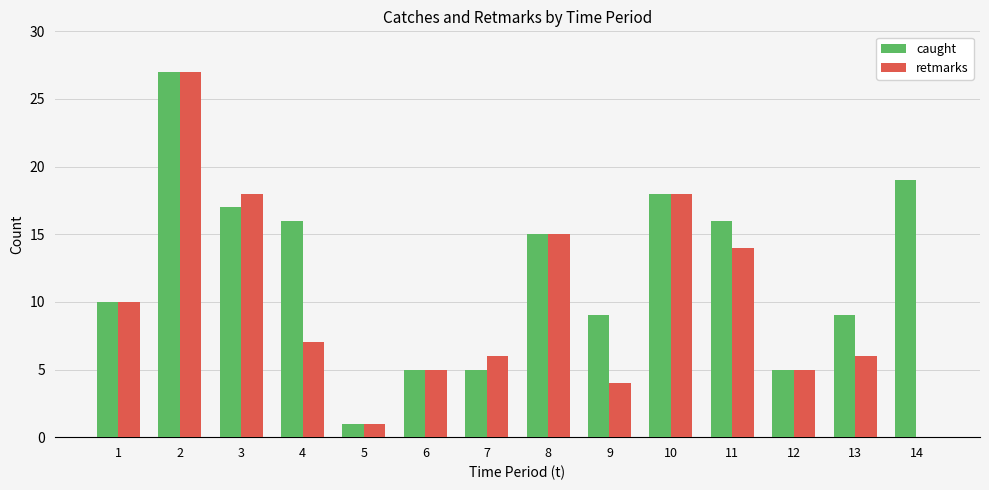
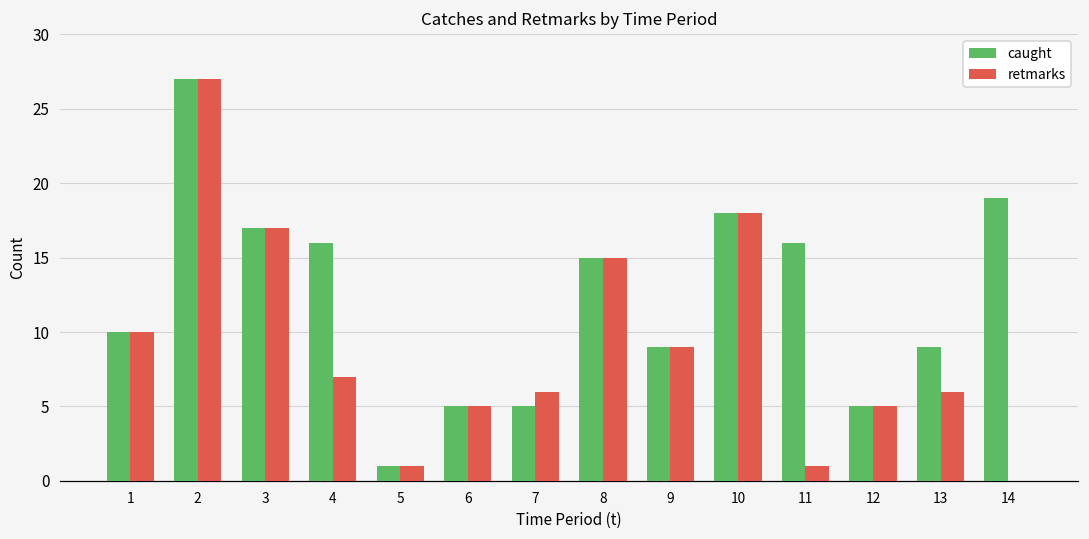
retmarks, 3: 18 -> 17
retmarks, 9: 4 -> 9
retmarks, 11: 14 -> 1
